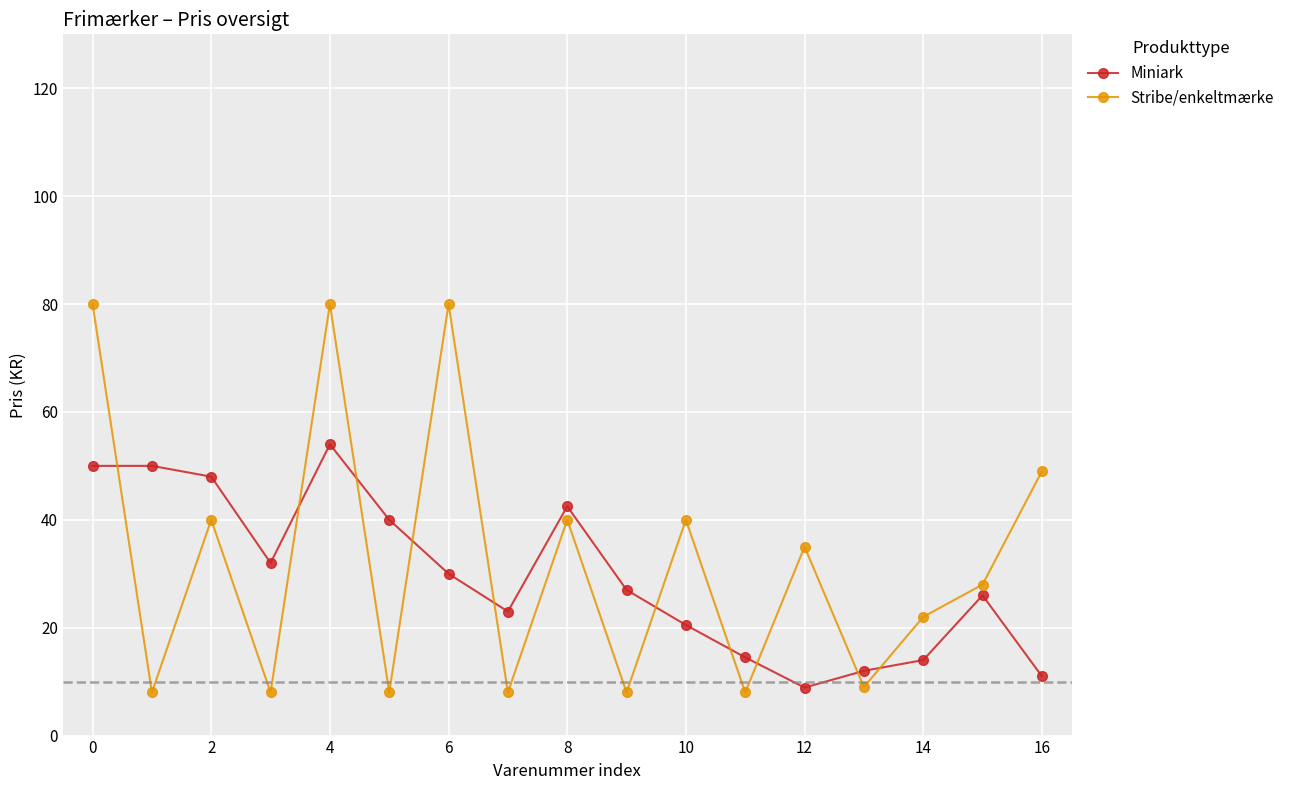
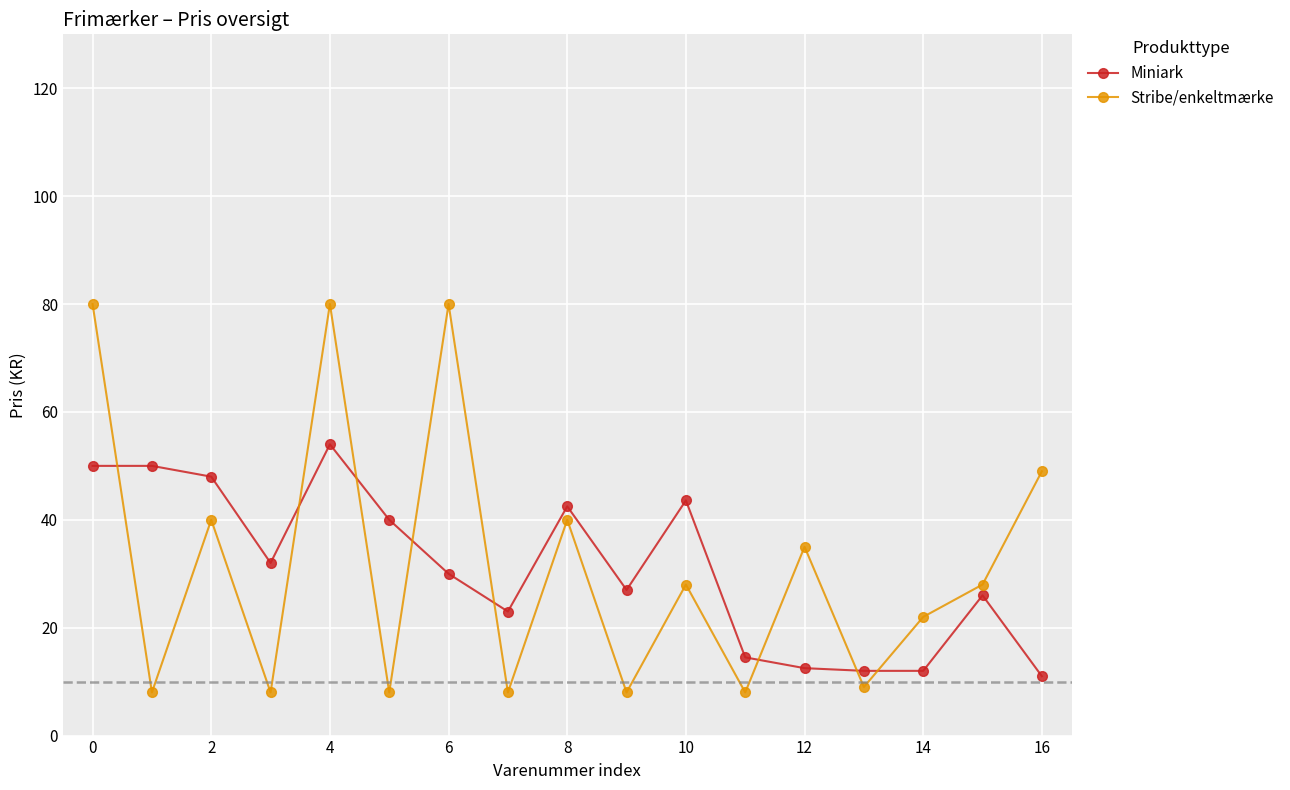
Miniark, 10: 21 -> 44
Stribe/enkeltmærke, 10: 40 -> 28
Miniark, 12: 9 -> 13
Miniark, 14: 14 -> 12
